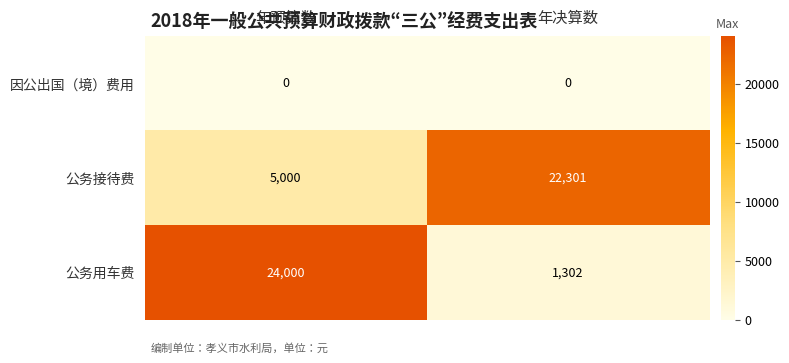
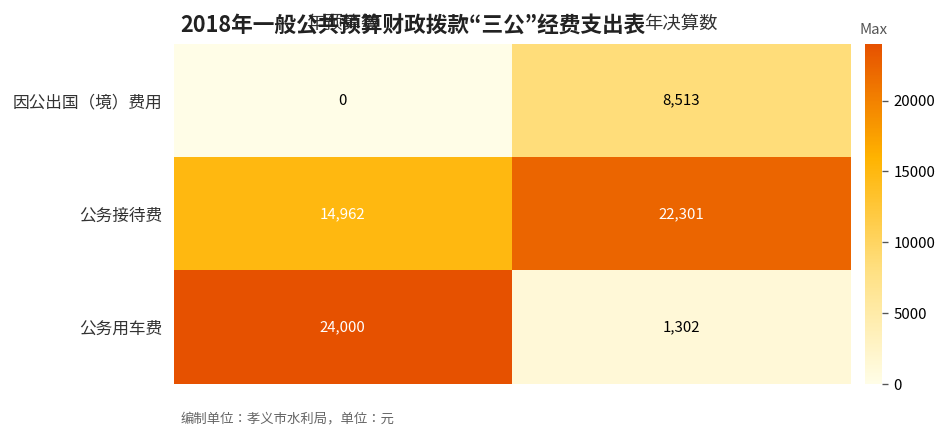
因公出国（境）费用, 年决算数: 0 -> 8,513
公务接待费, 年预算数: 5,000 -> 14,962
